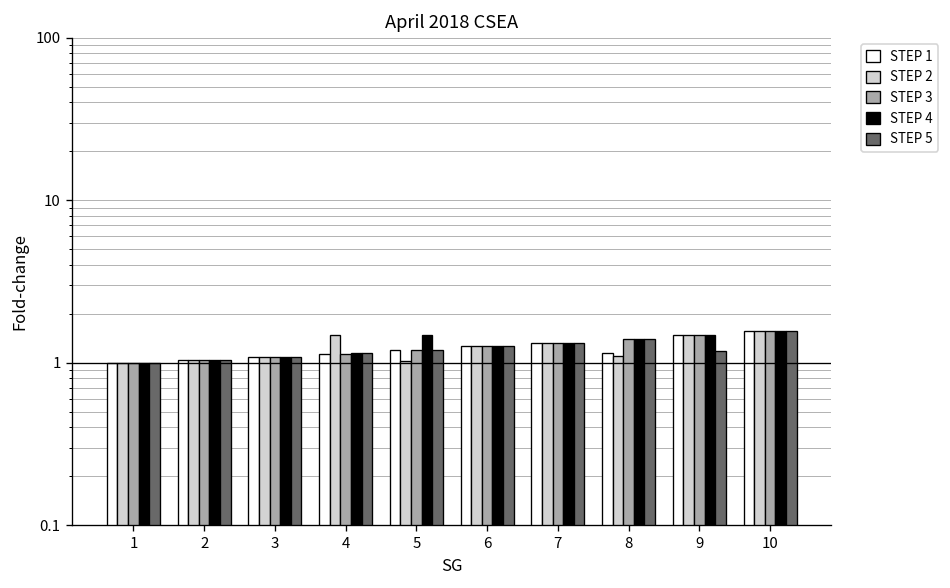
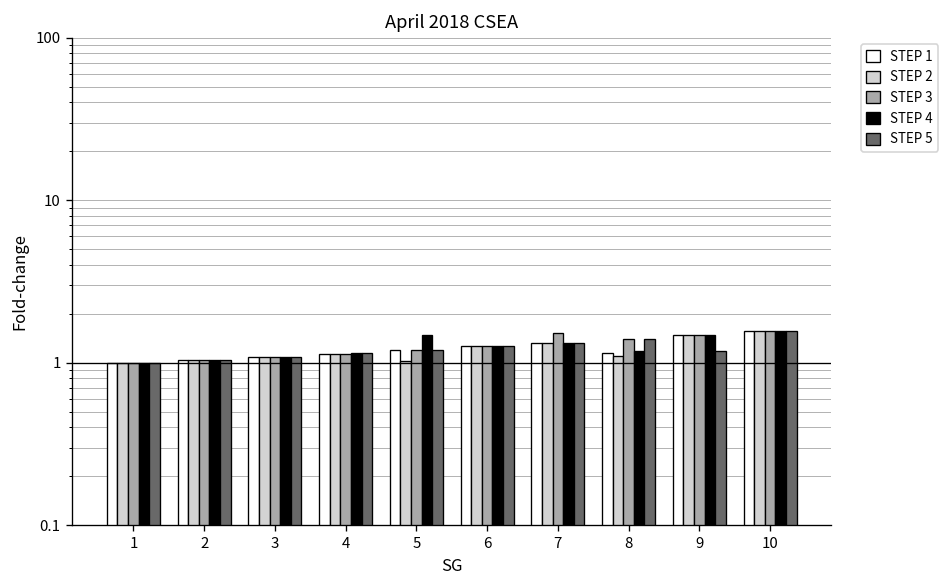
STEP 2, 4: 1.5 -> 1.1
STEP 3, 7: 1.3 -> 1.5
STEP 4, 8: 1.4 -> 1.2
